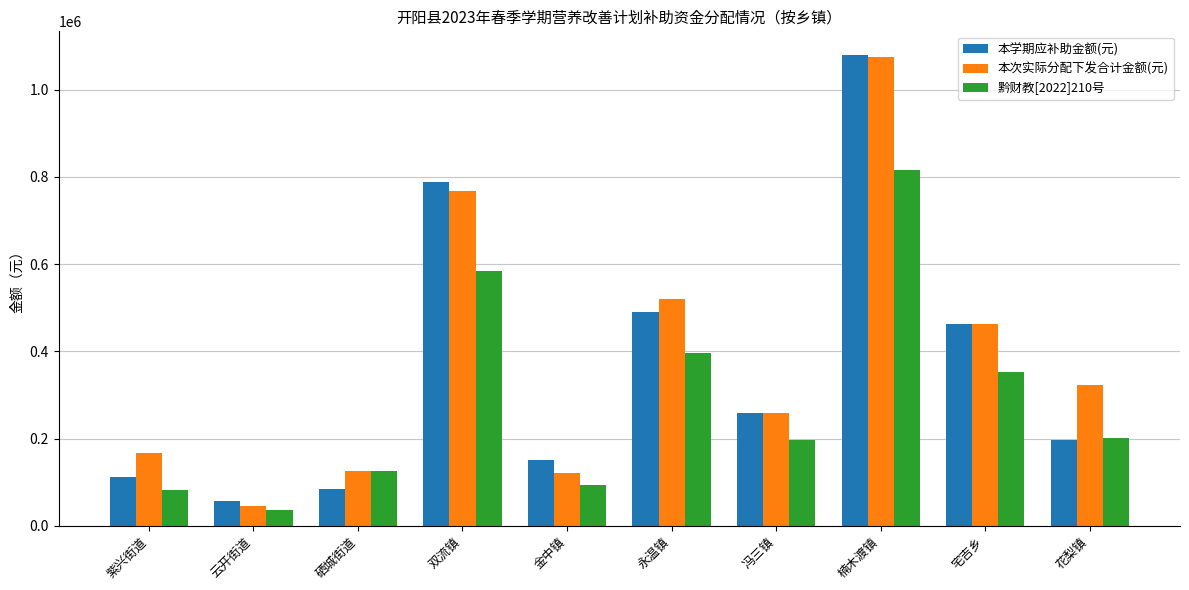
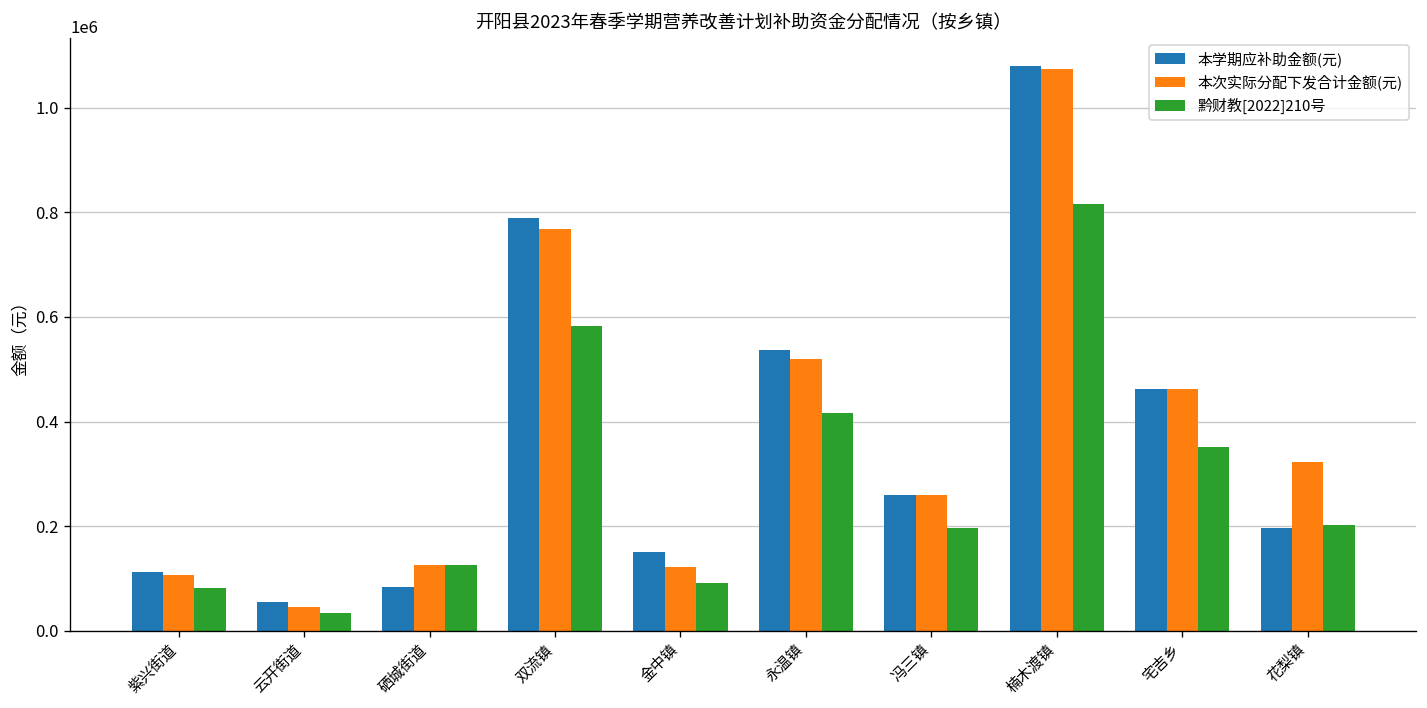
本次实际分配下发合计金额(元), 紫兴街道: 170000 -> 110000
本学期应补助金额(元), 永温镇: 490000 -> 540000
黔财教[2022]210号, 永温镇: 400000 -> 420000
